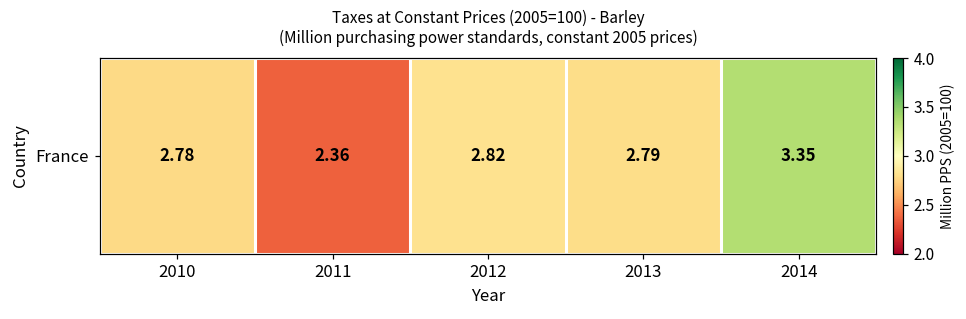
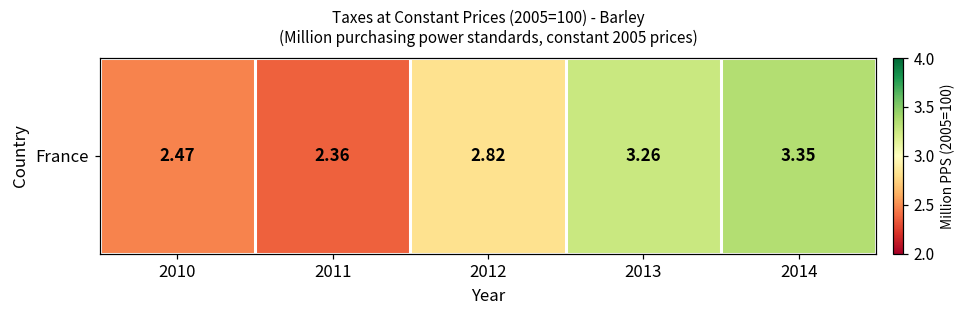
France, 2010: 2.78 -> 2.47
France, 2013: 2.79 -> 3.26
